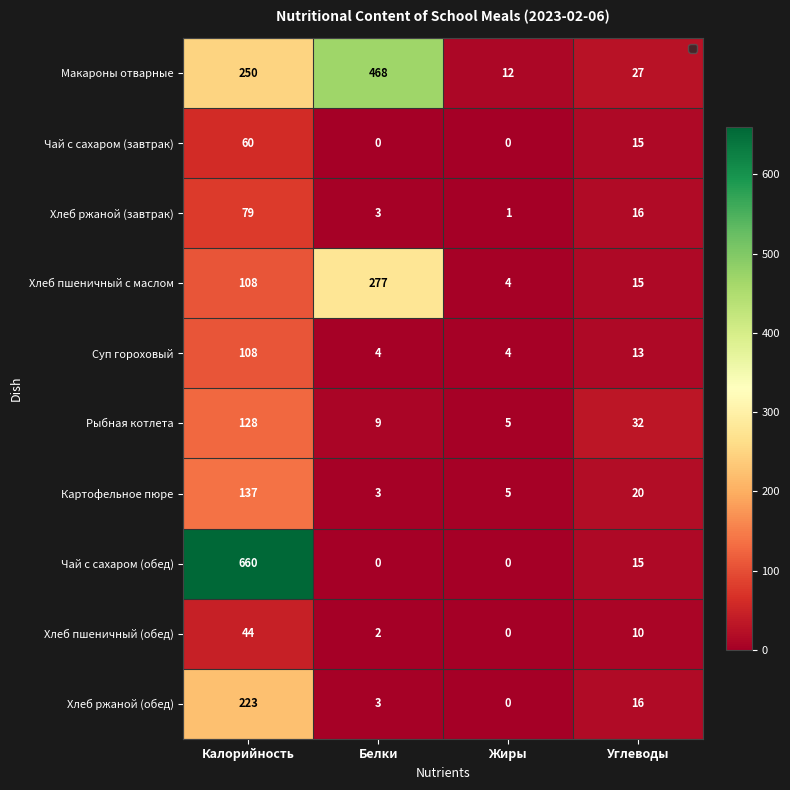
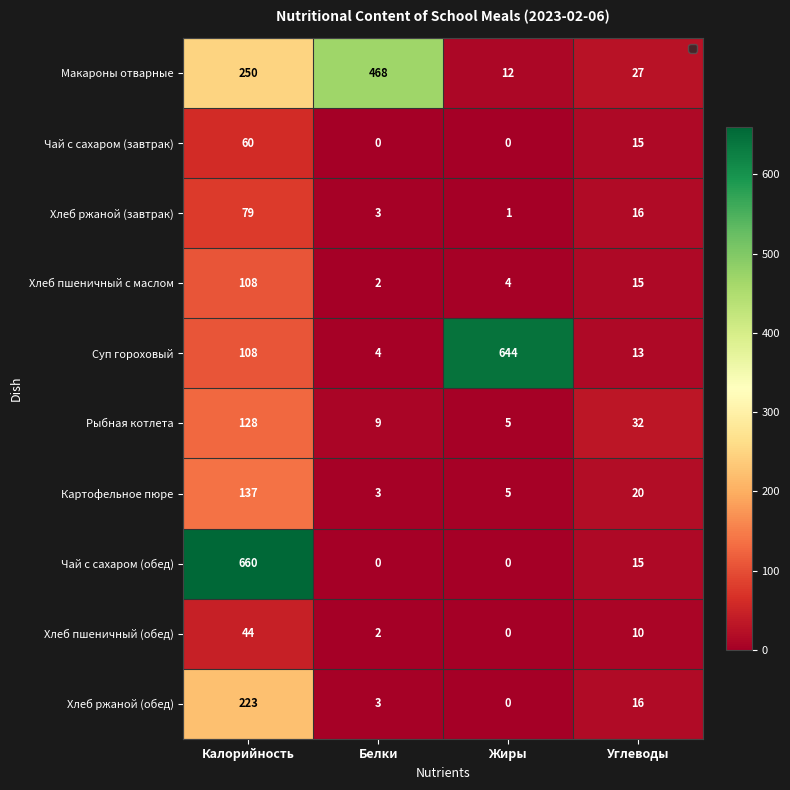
Хлеб пшеничный с маслом, Белки: 277 -> 2
Суп гороховый, Жиры: 4 -> 644
